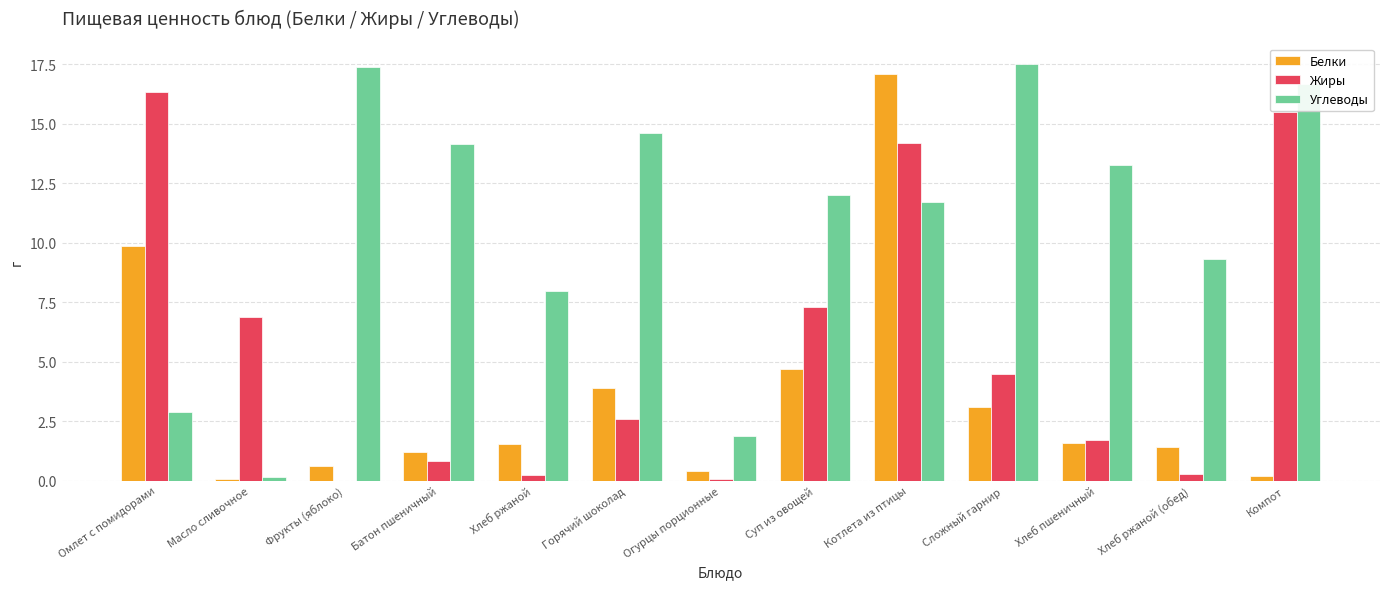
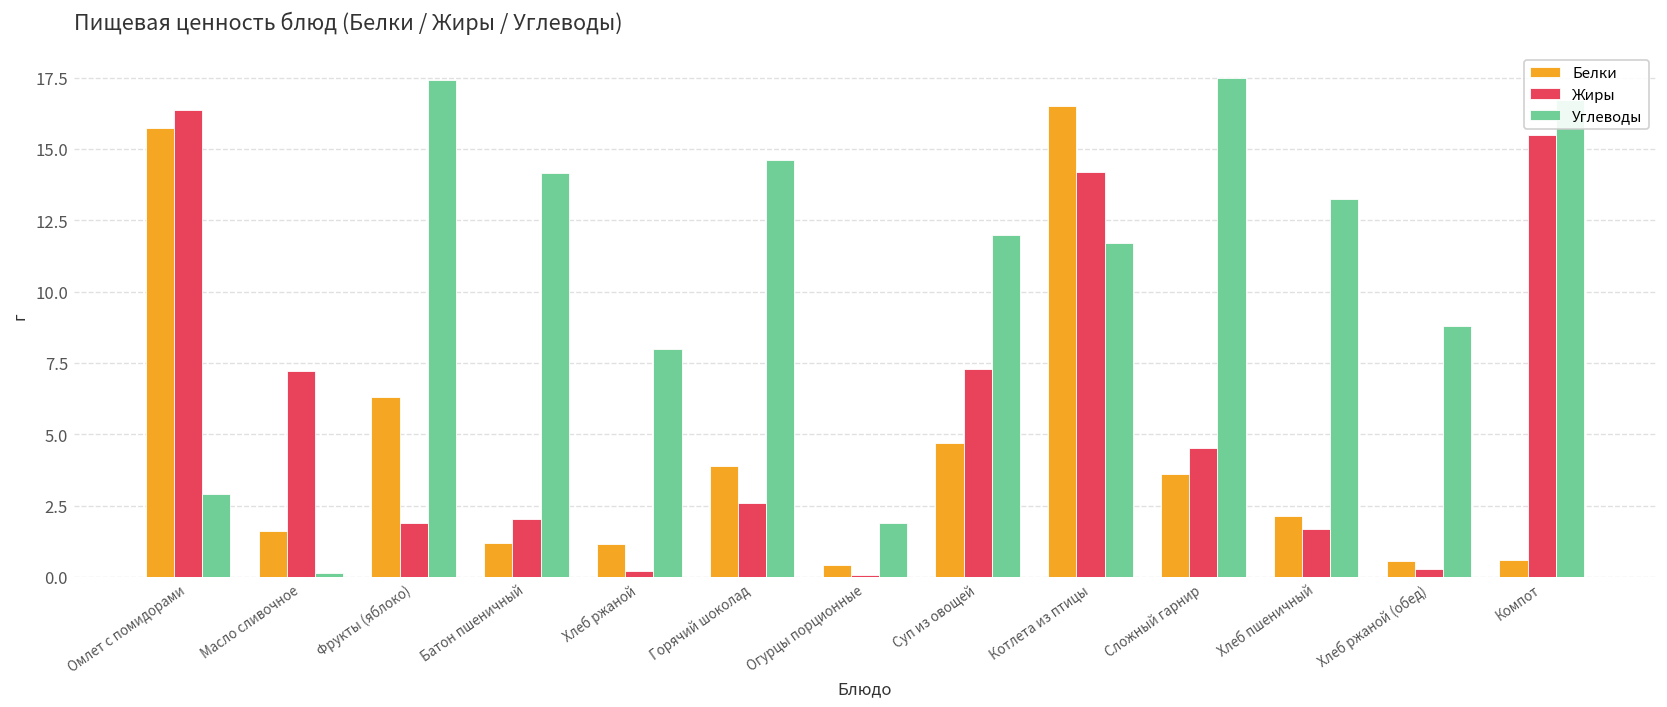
Белки, Омлет с помидорами: 9.9 -> 15.8
Белки, Масло сливочное: 0.1 -> 1.6
Жиры, Масло сливочное: 6.9 -> 7.2
Белки, Фрукты (яблоко): 0.6 -> 6.3
Жиры, Фрукты (яблоко): 0.0 -> 1.9
Жиры, Батон пшеничный: 0.8 -> 2.0
Белки, Хлеб ржаной: 1.5 -> 1.1
Белки, Котлета из птицы: 17.1 -> 16.5
Белки, Сложный гарнир: 3.1 -> 3.6
Белки, Хлеб пшеничный: 1.6 -> 2.1
Белки, Хлеб ржаной (обед): 1.4 -> 0.6
Углеводы, Хлеб ржаной (обед): 9.3 -> 8.8
Белки, Компот: 0.2 -> 0.6
